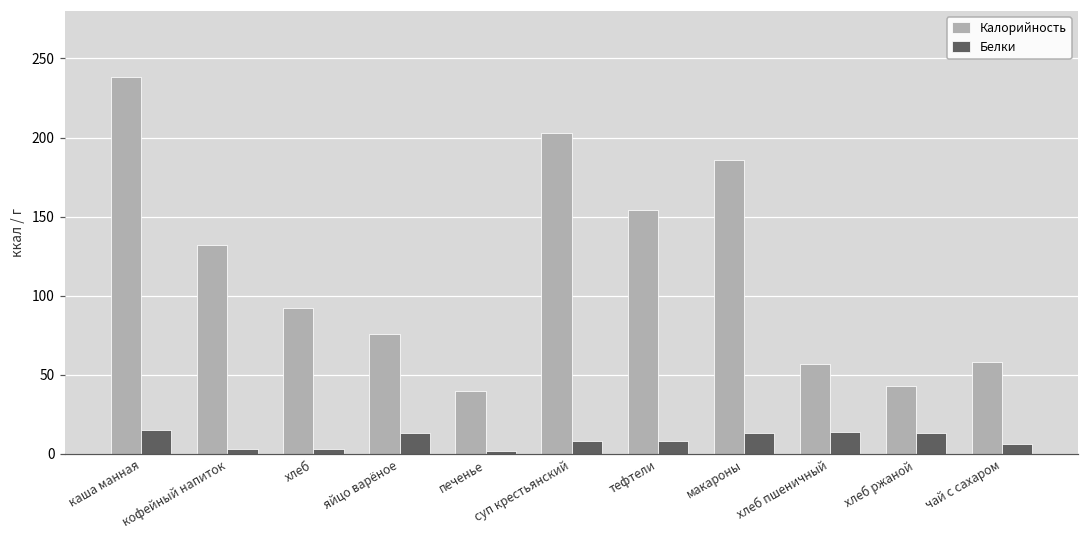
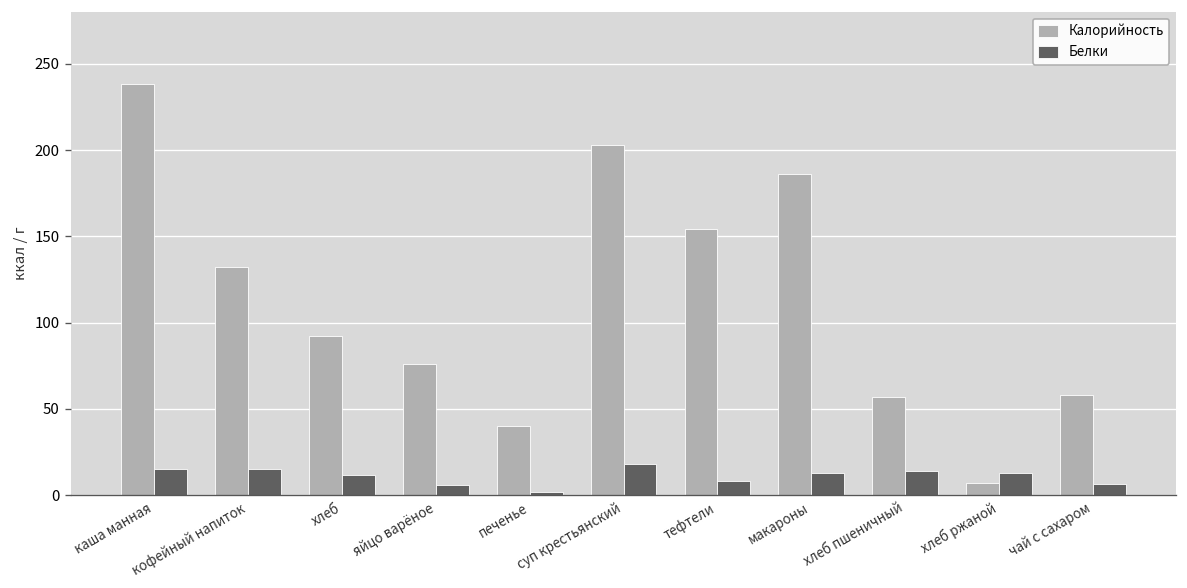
Белки, кофейный напиток: 3 -> 15
Белки, хлеб: 3 -> 12
Белки, яйцо варёное: 13 -> 6
Белки, суп крестьянский: 8 -> 18
Калорийность, хлеб ржаной: 43 -> 7
